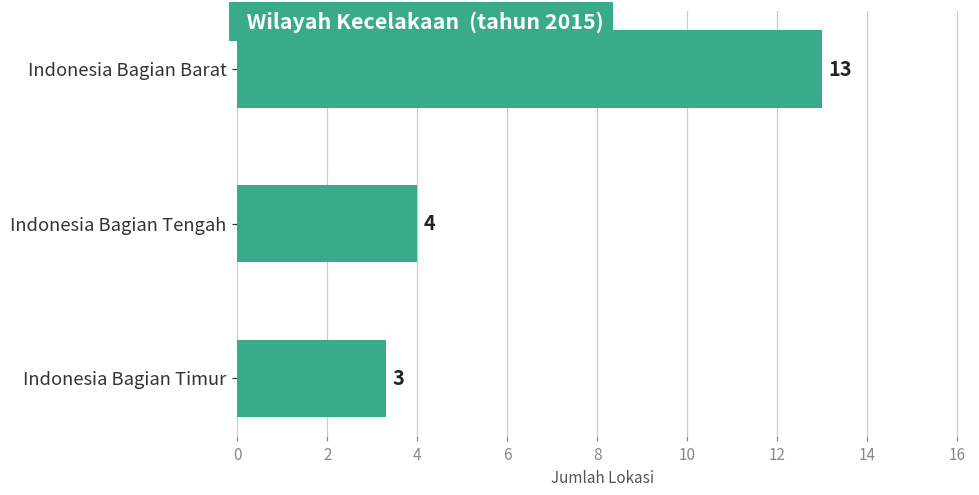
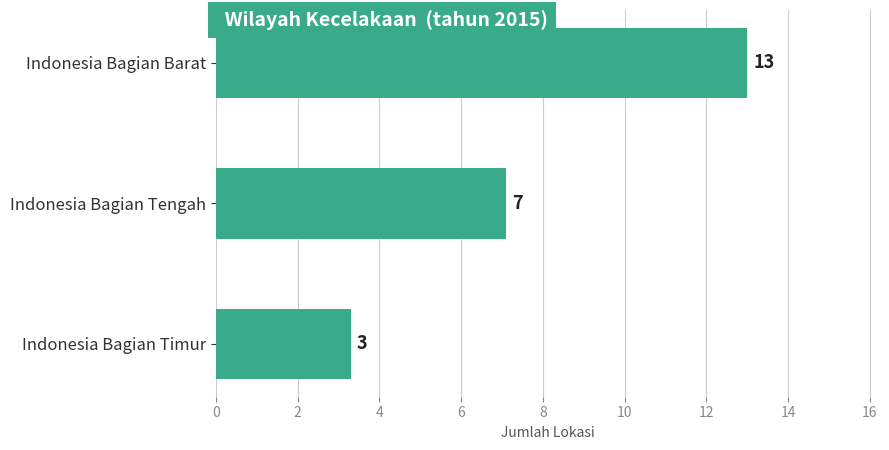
Indonesia Bagian Tengah: 4 -> 7
